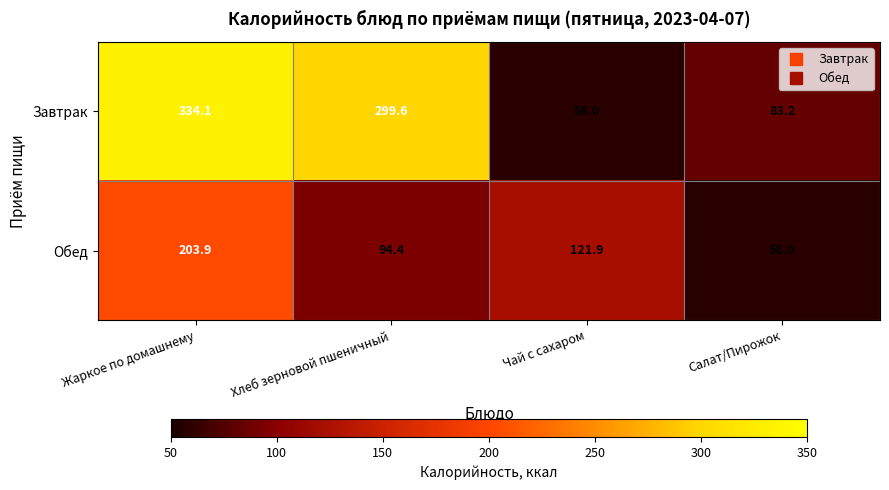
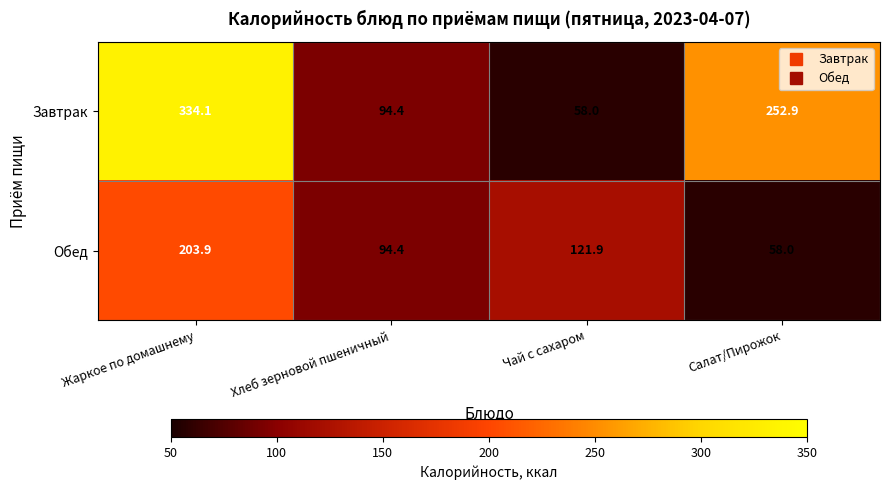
Завтрак, Хлеб зерновой пшеничный: 299.6 -> 94.4
Завтрак, Салат/Пирожок: 83.2 -> 252.9
